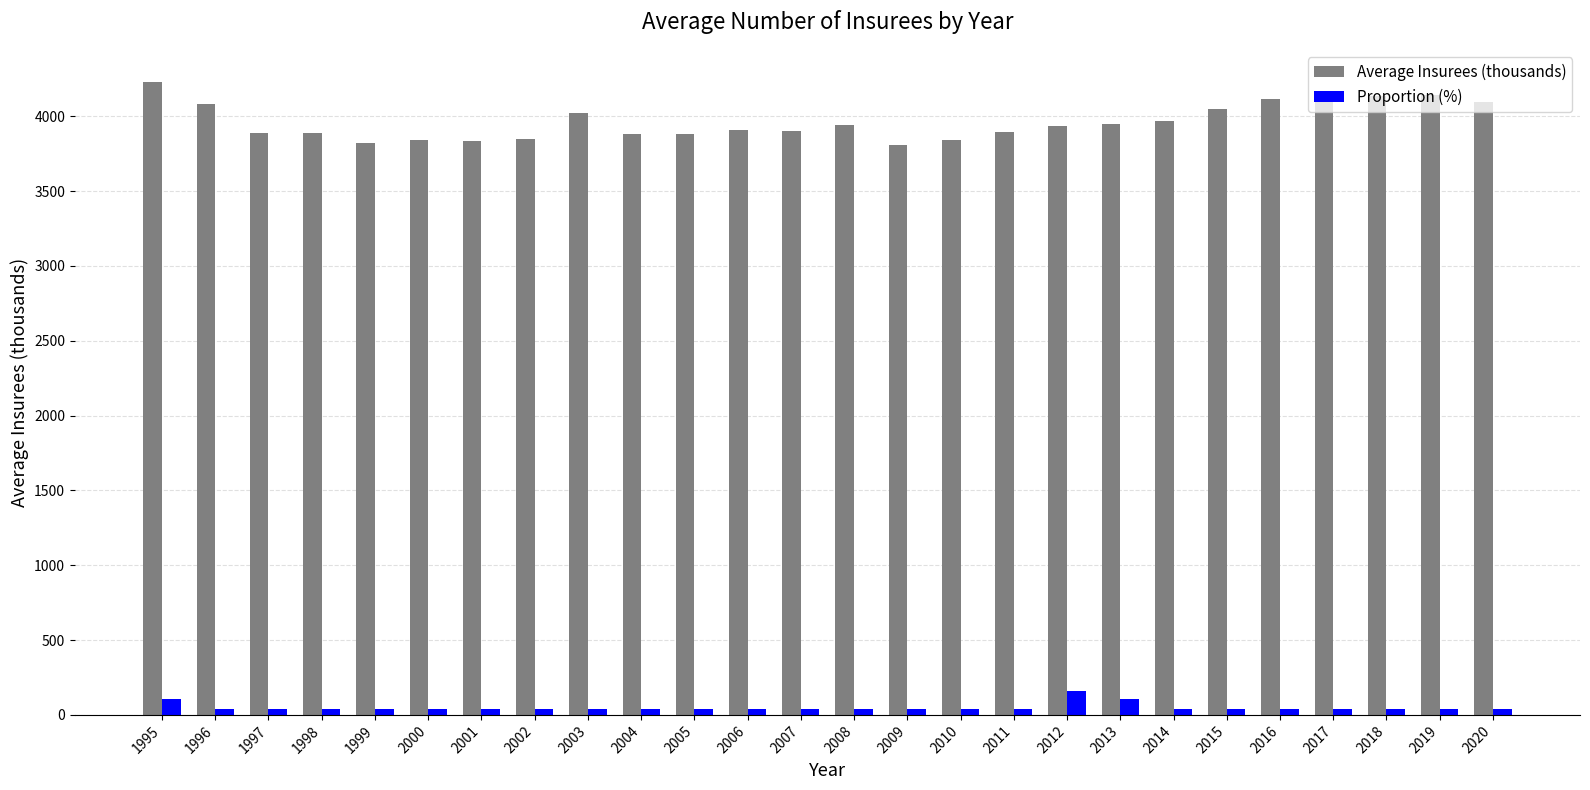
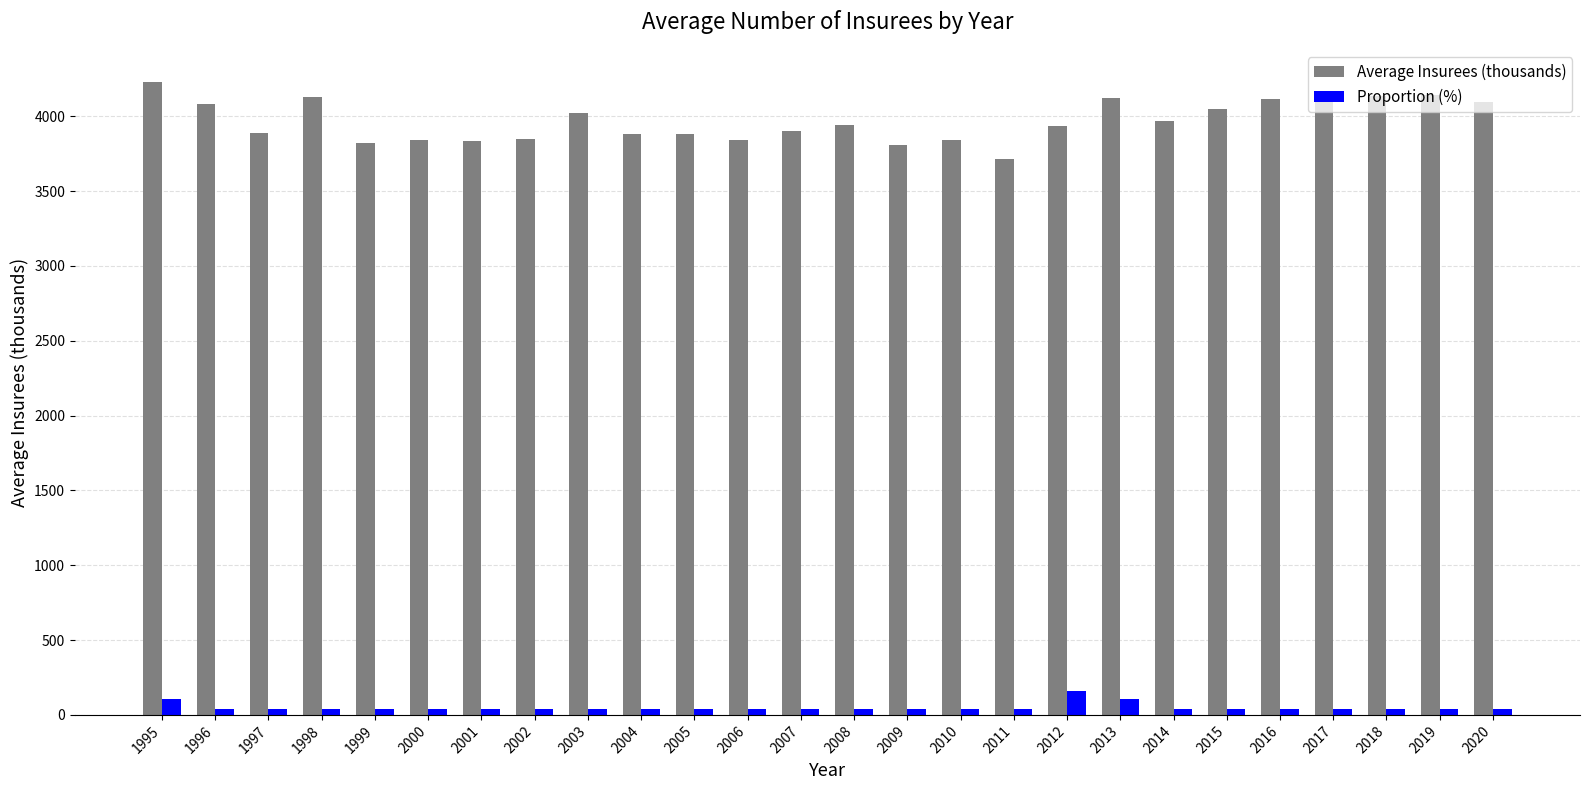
Average Insurees (thousands), 1998: 3890 -> 4130
Average Insurees (thousands), 2006: 3910 -> 3840
Average Insurees (thousands), 2011: 3890 -> 3710
Average Insurees (thousands), 2013: 3950 -> 4120
